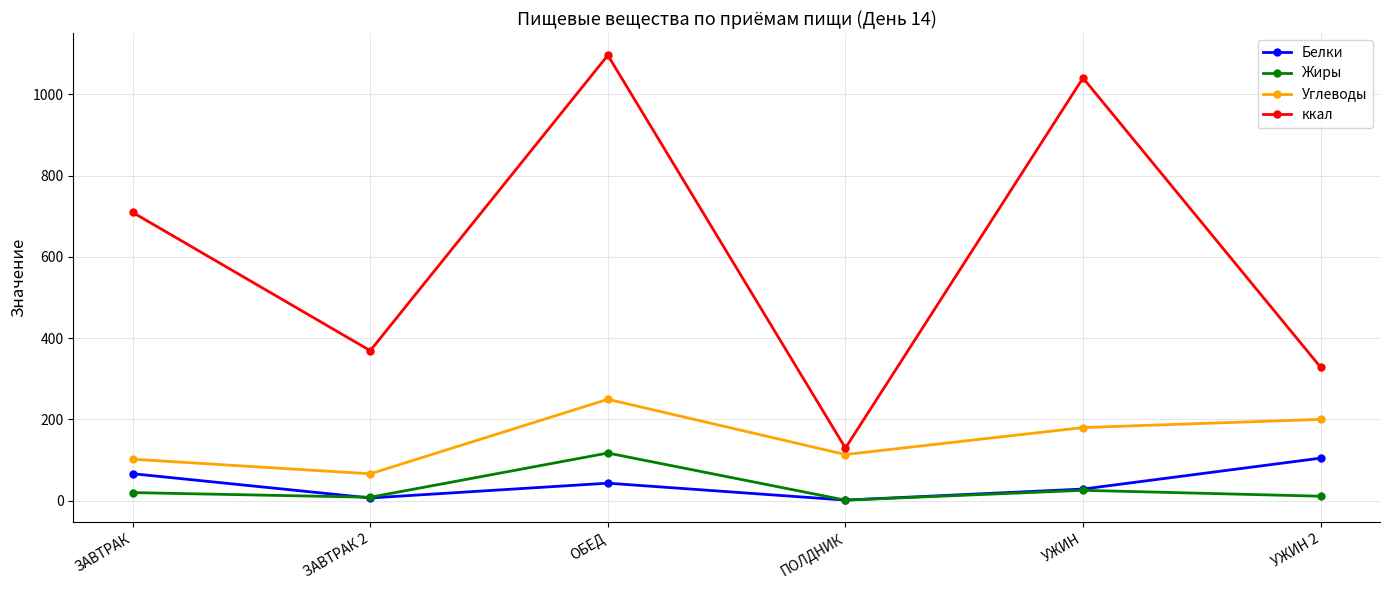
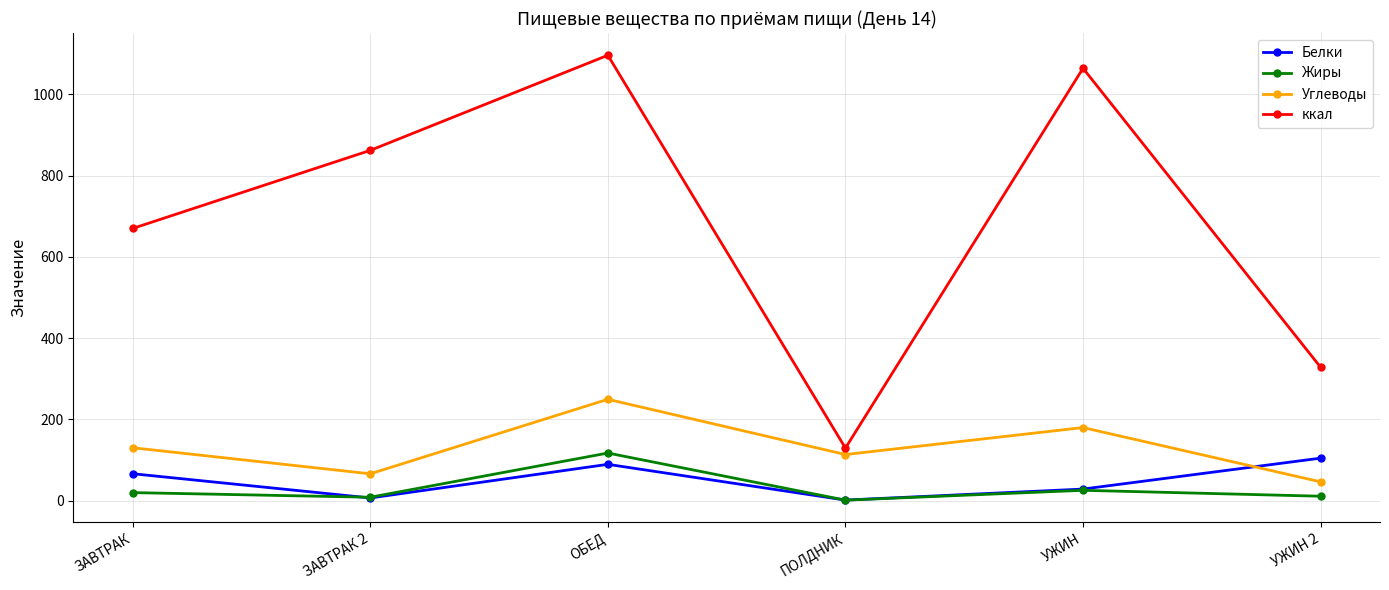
Углеводы, ЗАВТРАК: 100 -> 130
ккал, ЗАВТРАК: 710 -> 670
ккал, ЗАВТРАК 2: 370 -> 860
Белки, ОБЕД: 40 -> 90
ккал, УЖИН: 1040 -> 1060
Углеводы, УЖИН 2: 200 -> 50
